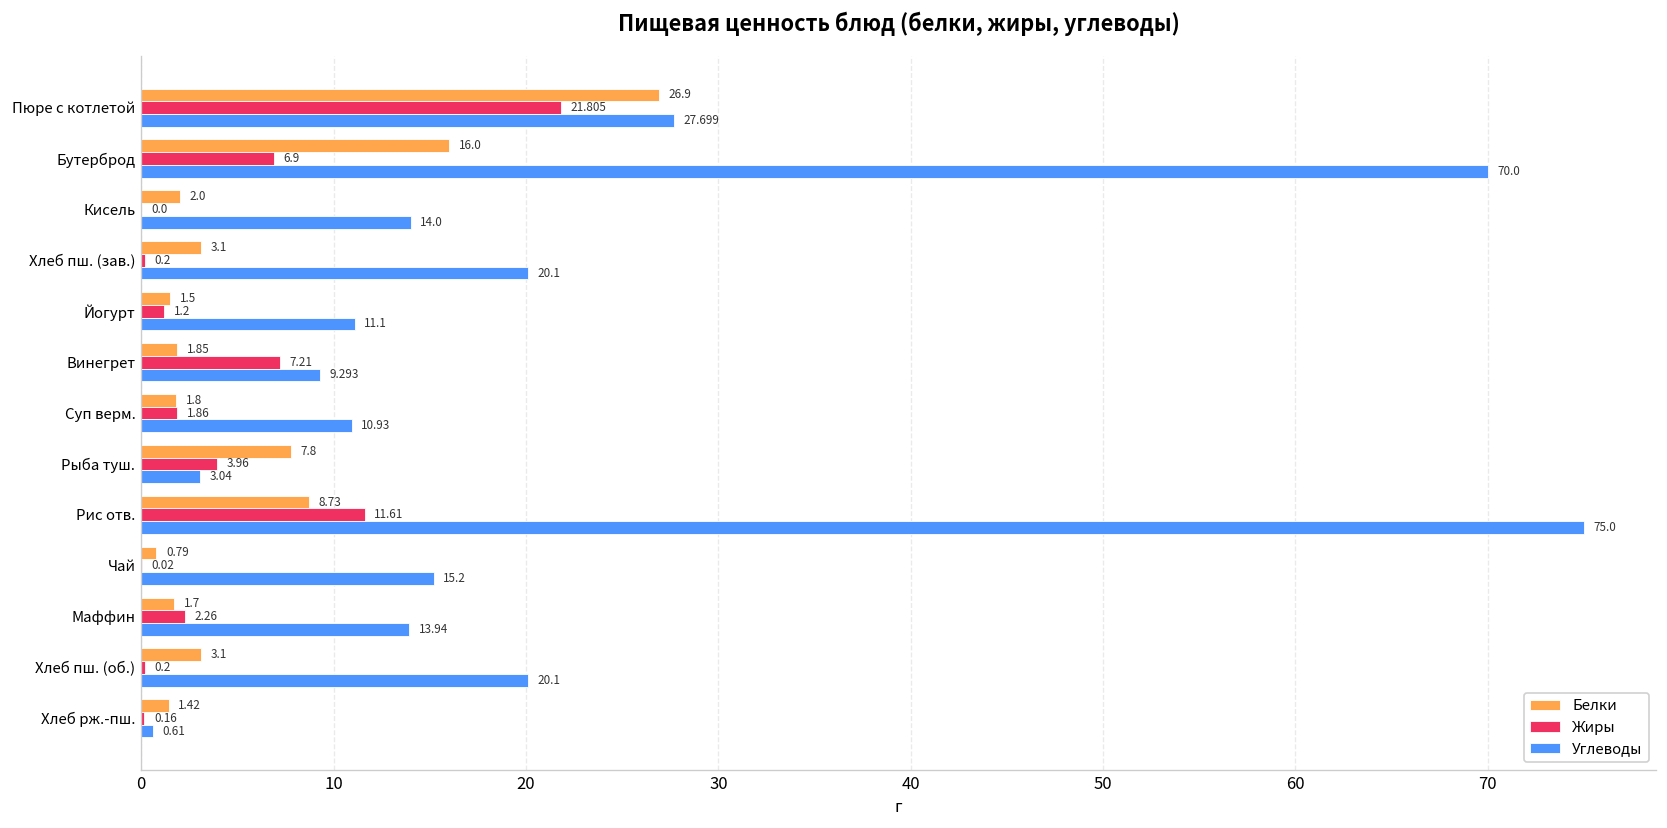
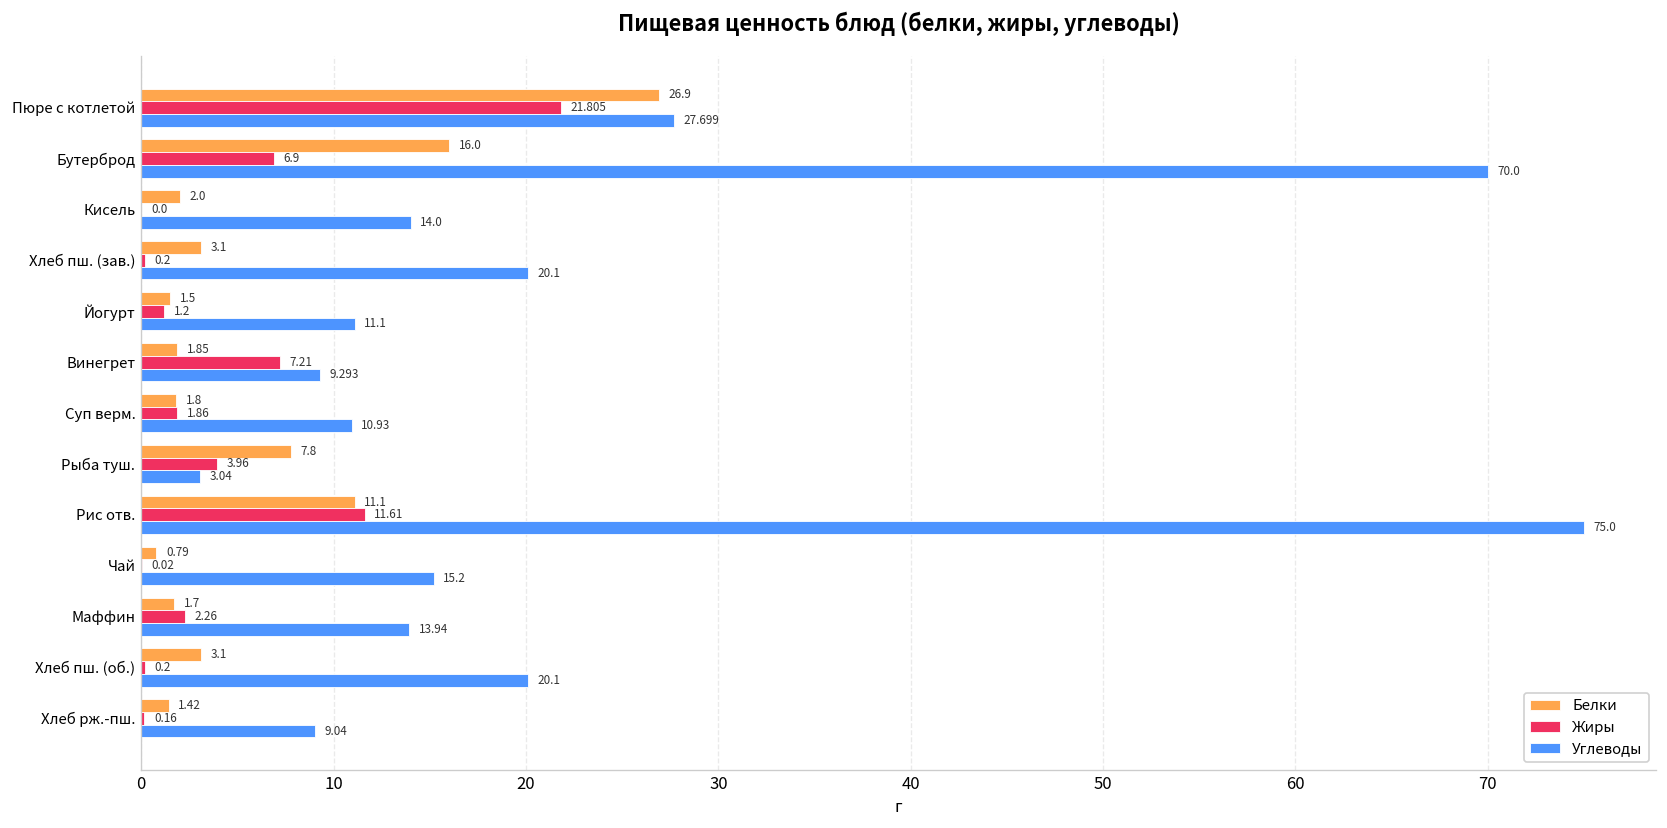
Белки, Рис отв.: 8.73 -> 11.1
Углеводы, Хлеб рж.-пш.: 0.61 -> 9.04
